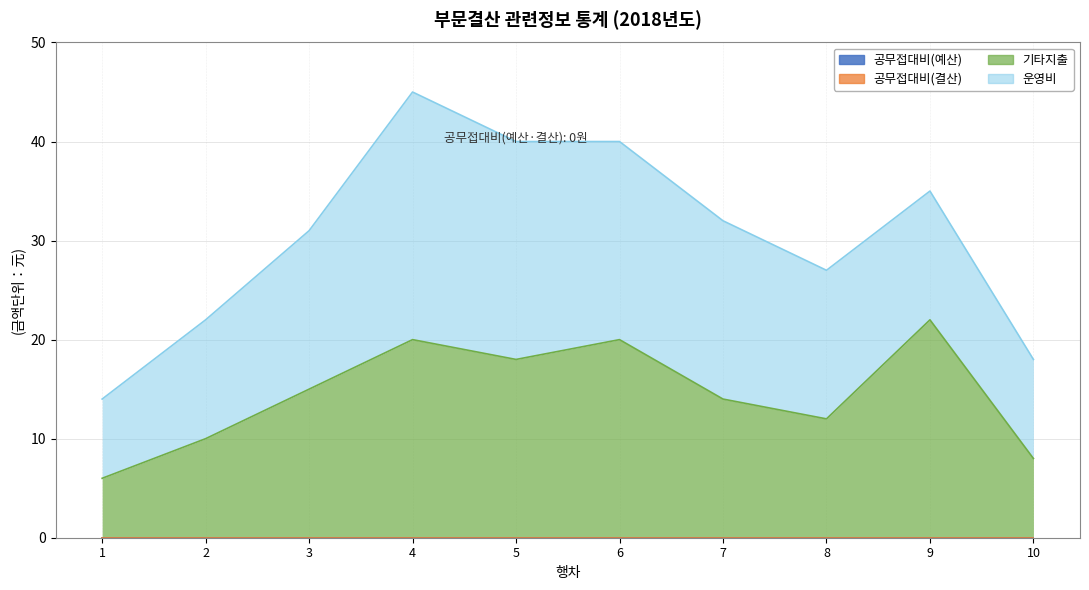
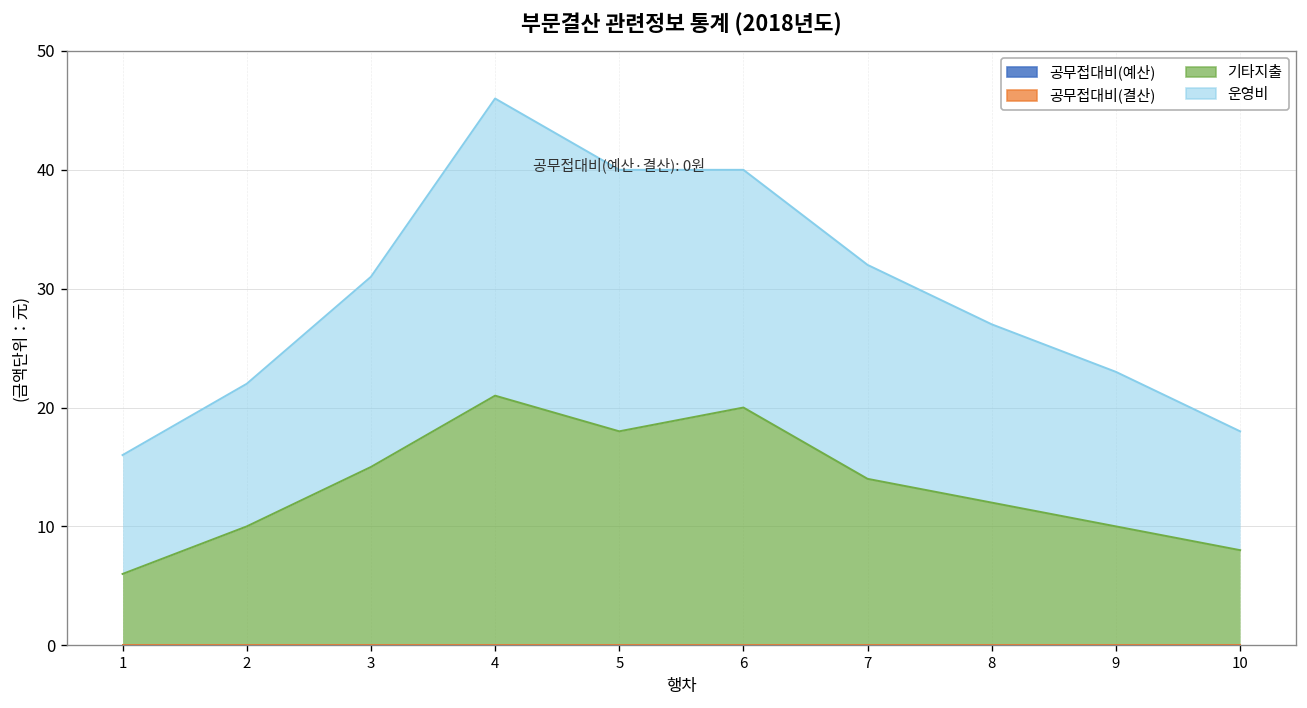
운영비, 1: 8 -> 10
기타지출, 4: 20 -> 21
기타지출, 9: 22 -> 10
